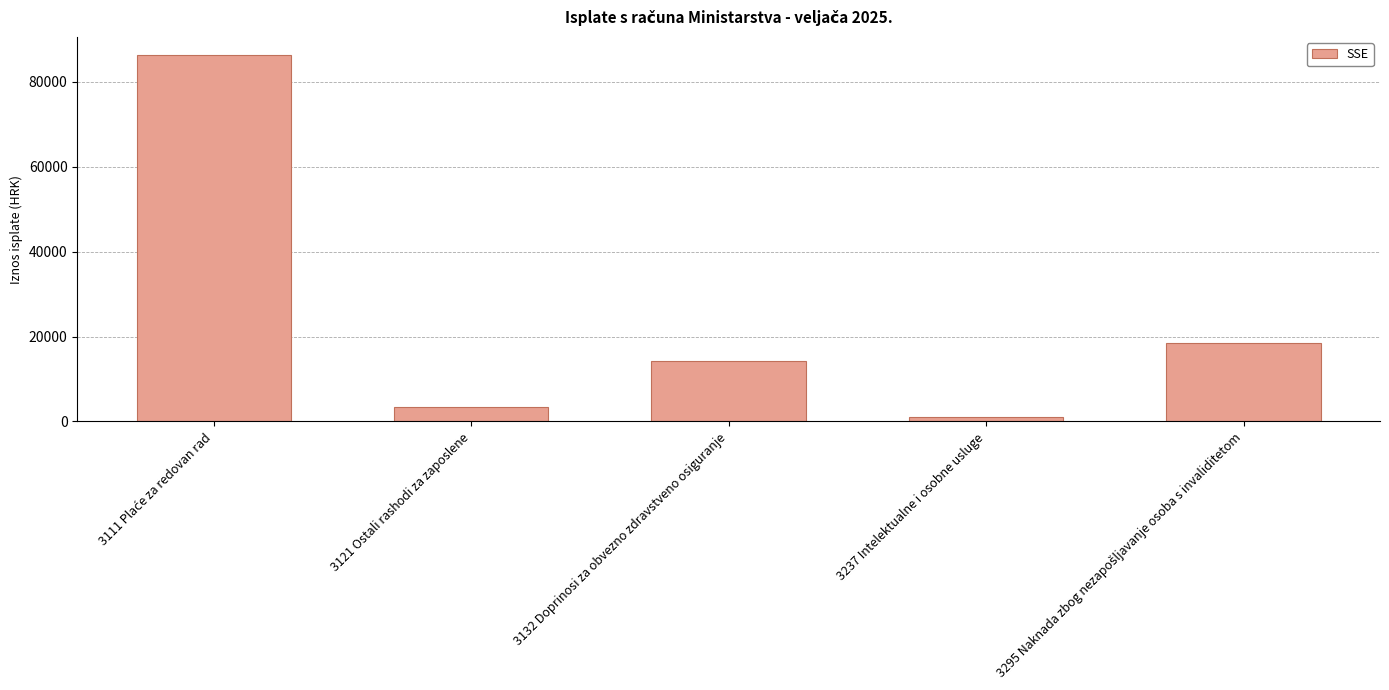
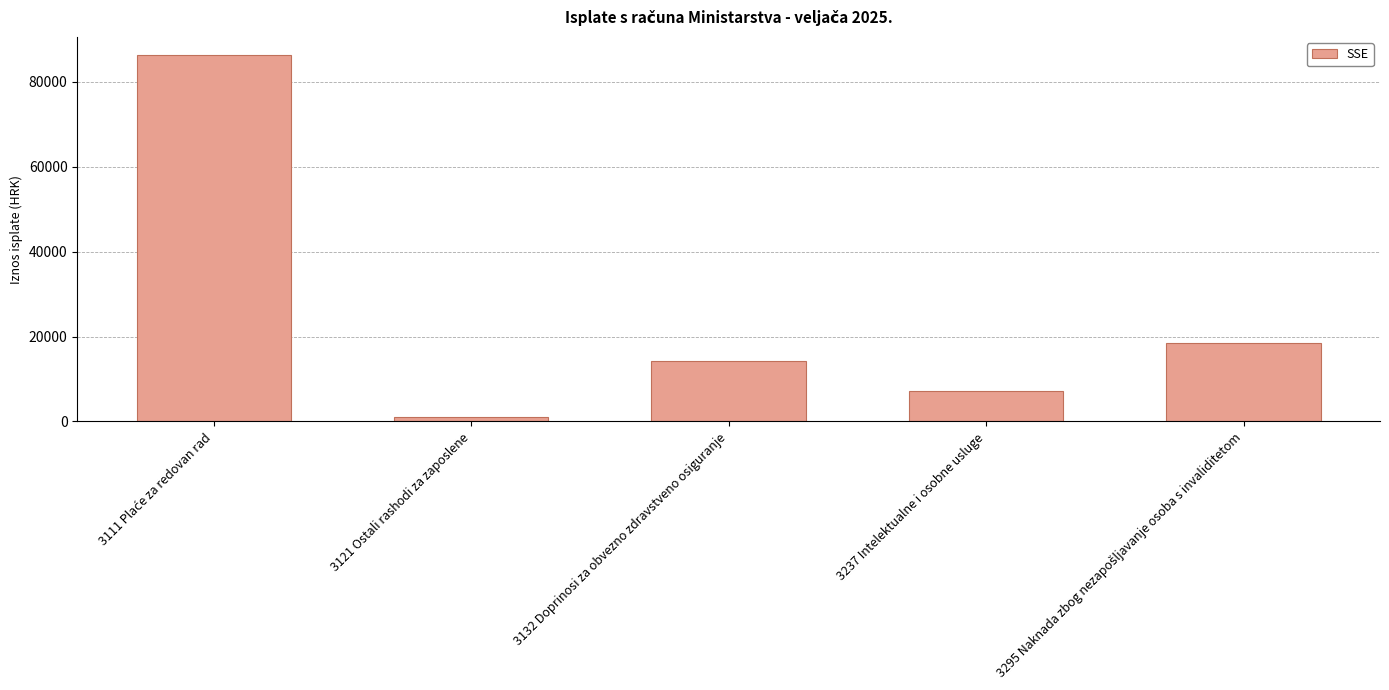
3121 Ostali rashodi za zaposlene: 3000 -> 1000
3237 Intelektualne i osobne usluge: 1000 -> 7000
